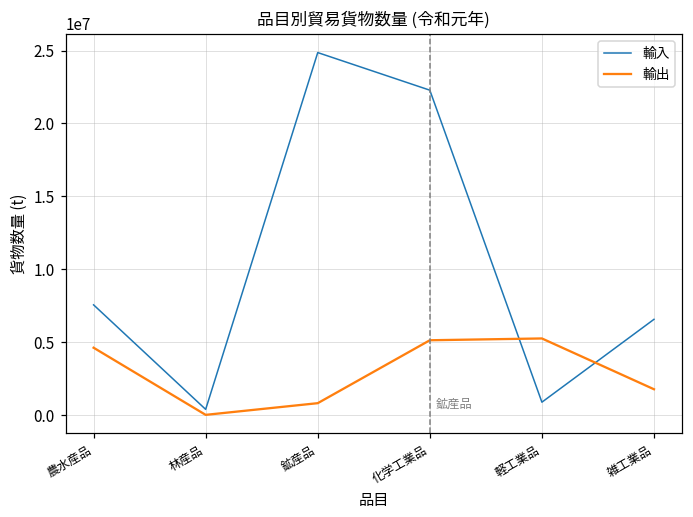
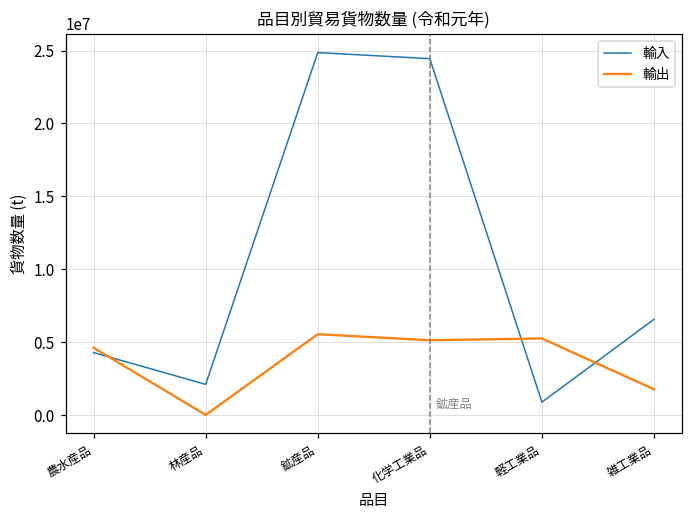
輸入, 農水産品: 7600000 -> 4300000
輸入, 林産品: 400000 -> 2100000
輸出, 鉱産品: 800000 -> 5500000
輸入, 化学工業品: 22300000 -> 24400000
